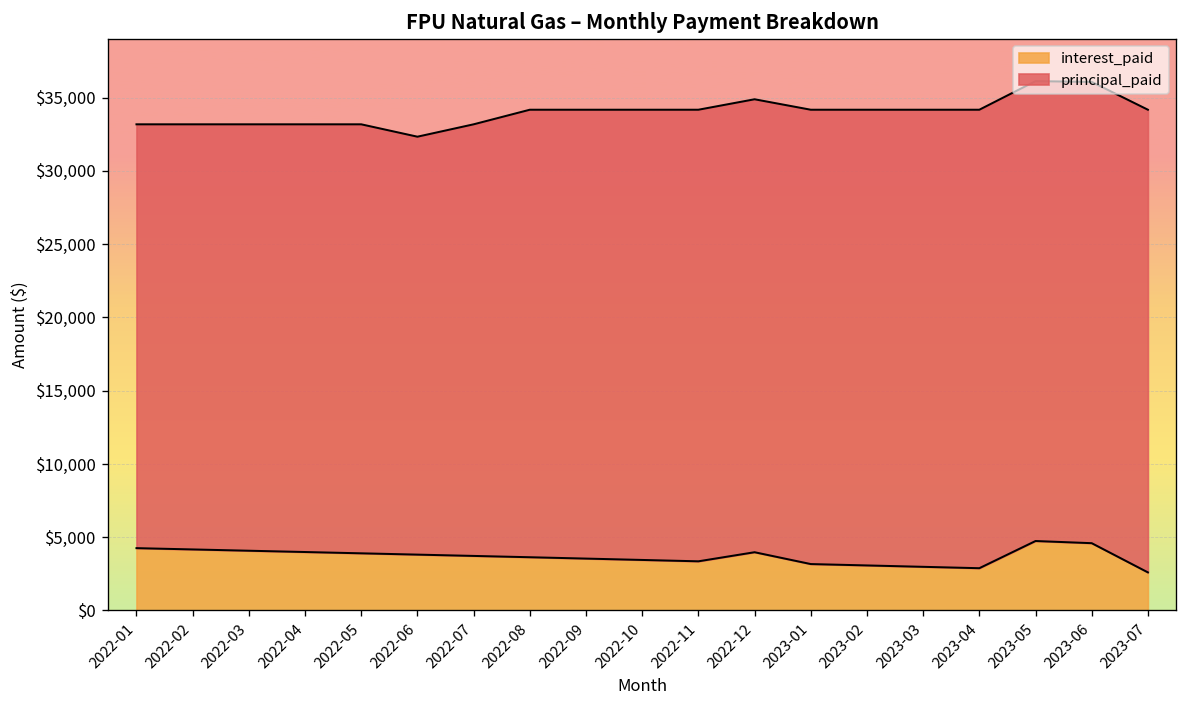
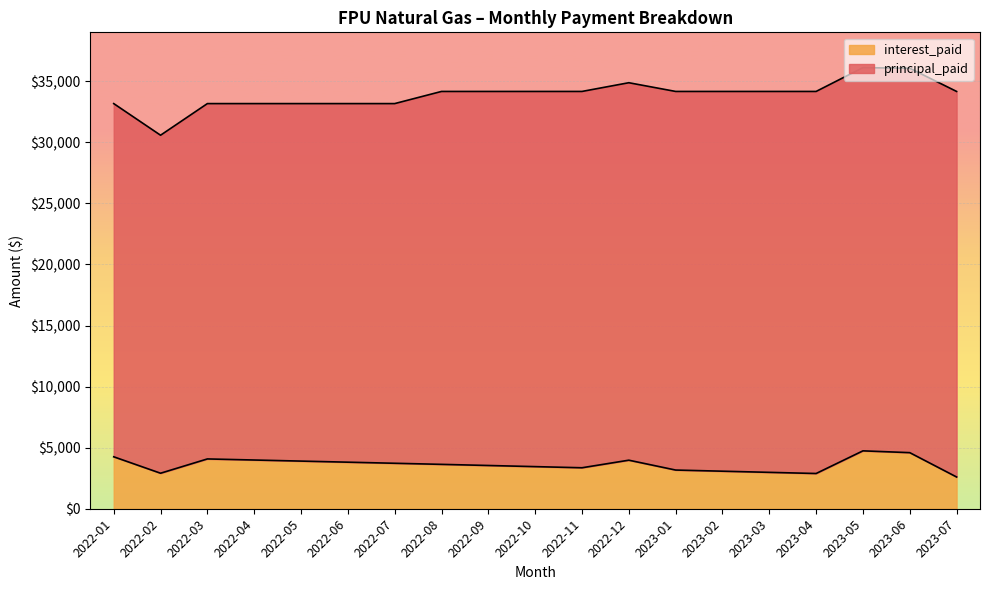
interest_paid, 2022-02: $4,200 -> $2,900
principal_paid, 2022-02: $29,000 -> $27,700
principal_paid, 2022-06: $28,500 -> $29,400
